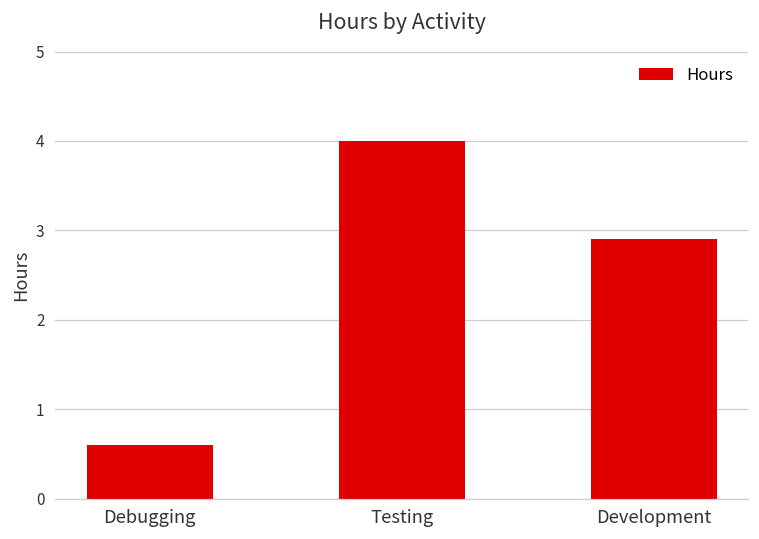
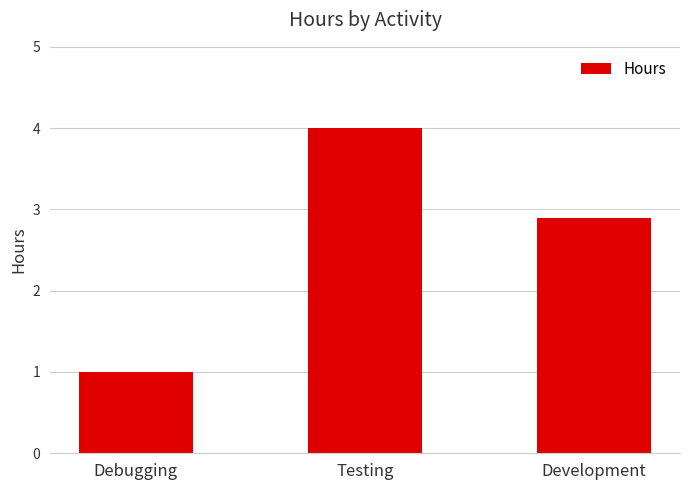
Debugging: 0.6 -> 1.0
